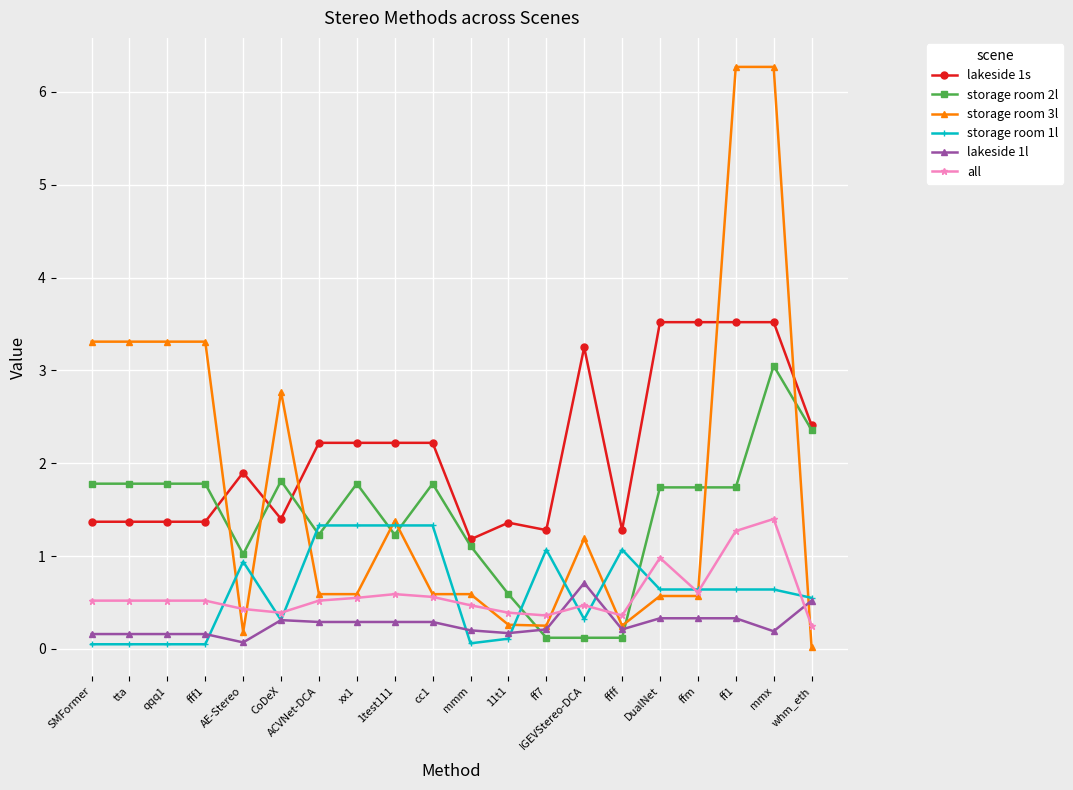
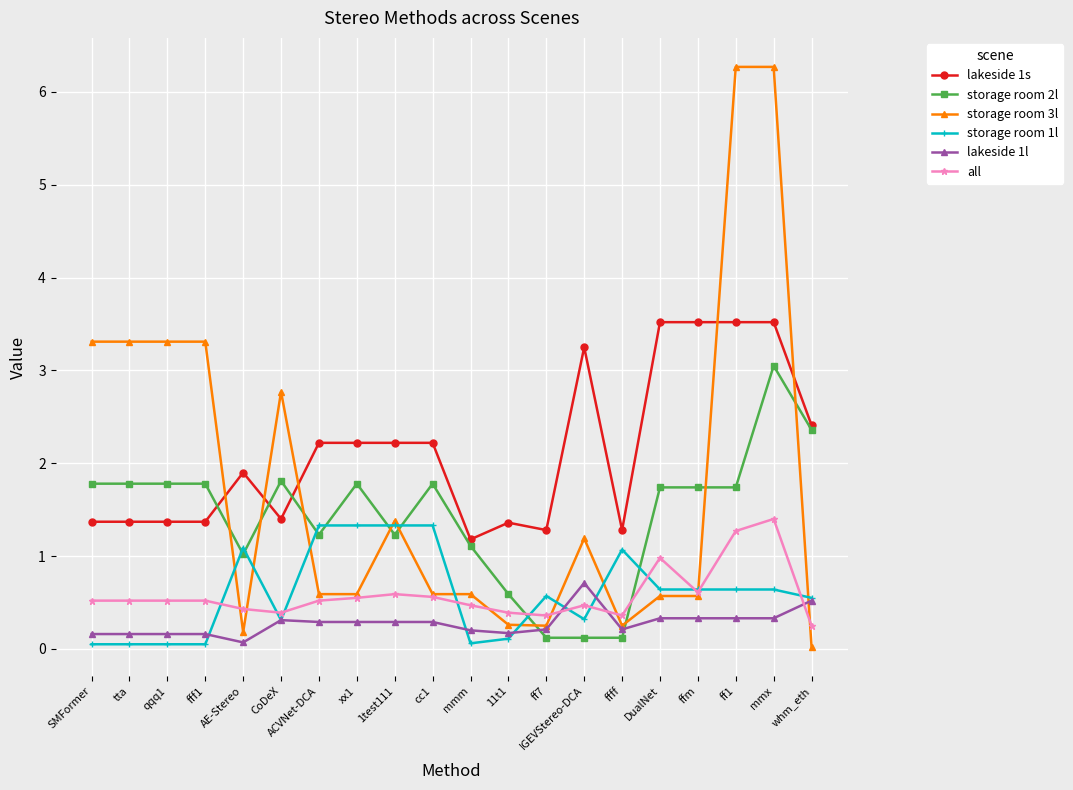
storage room 1l, AE-Stereo: 0.9 -> 1.1
storage room 1l, ff7: 1.1 -> 0.6
lakeside 1l, mmx: 0.2 -> 0.3
